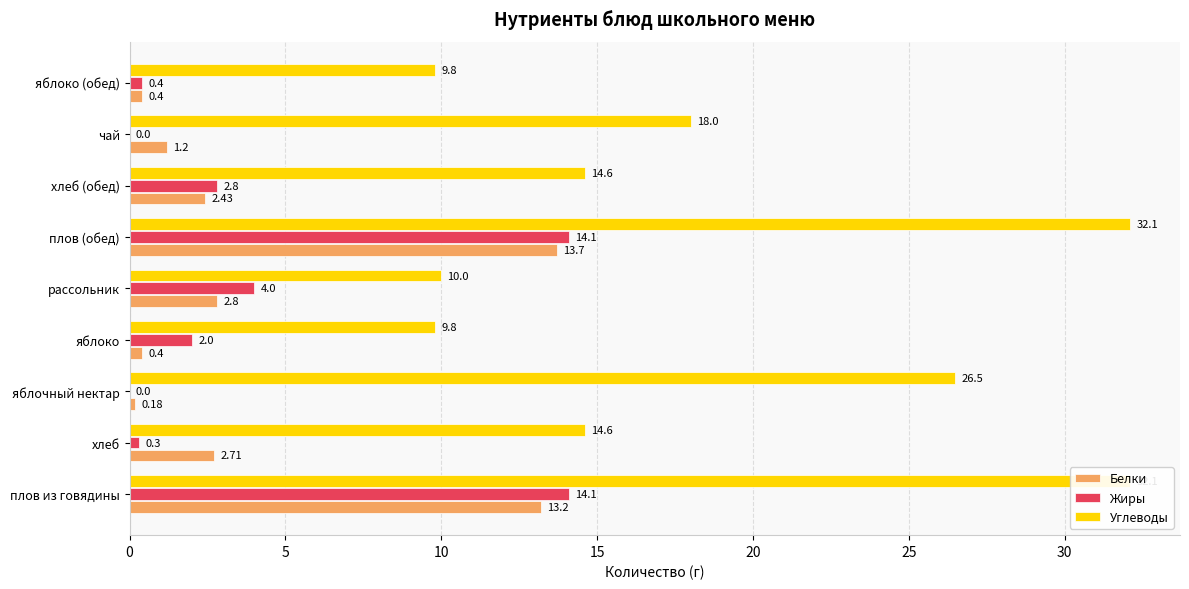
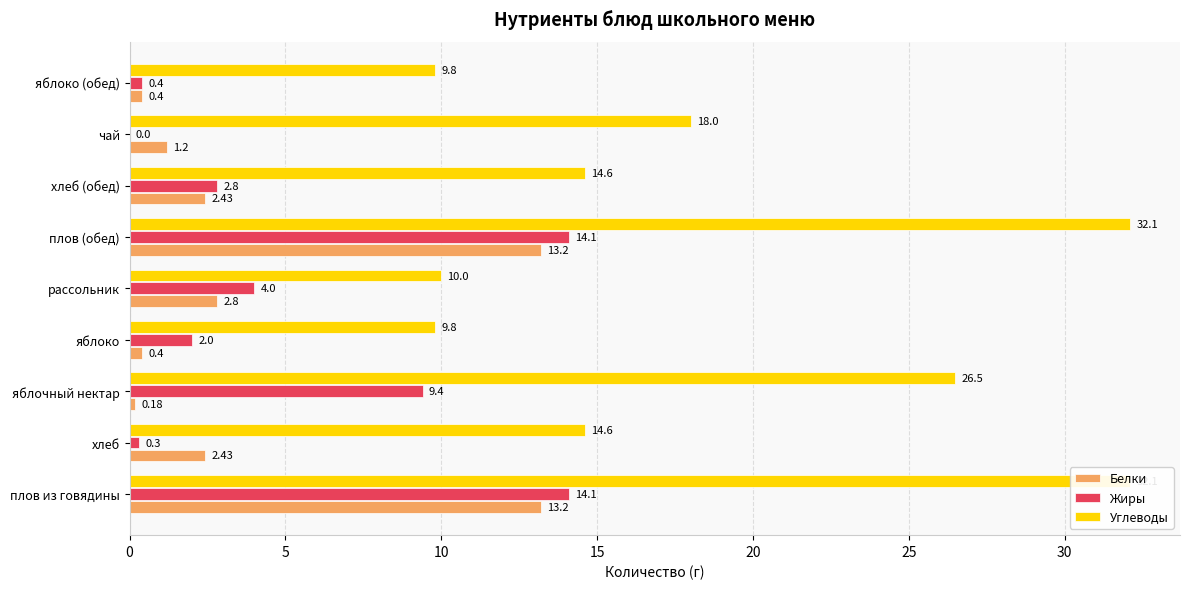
Белки, плов (обед): 13.7 -> 13.2
Жиры, яблочный нектар: 0.0 -> 9.4
Белки, хлеб: 2.71 -> 2.43
